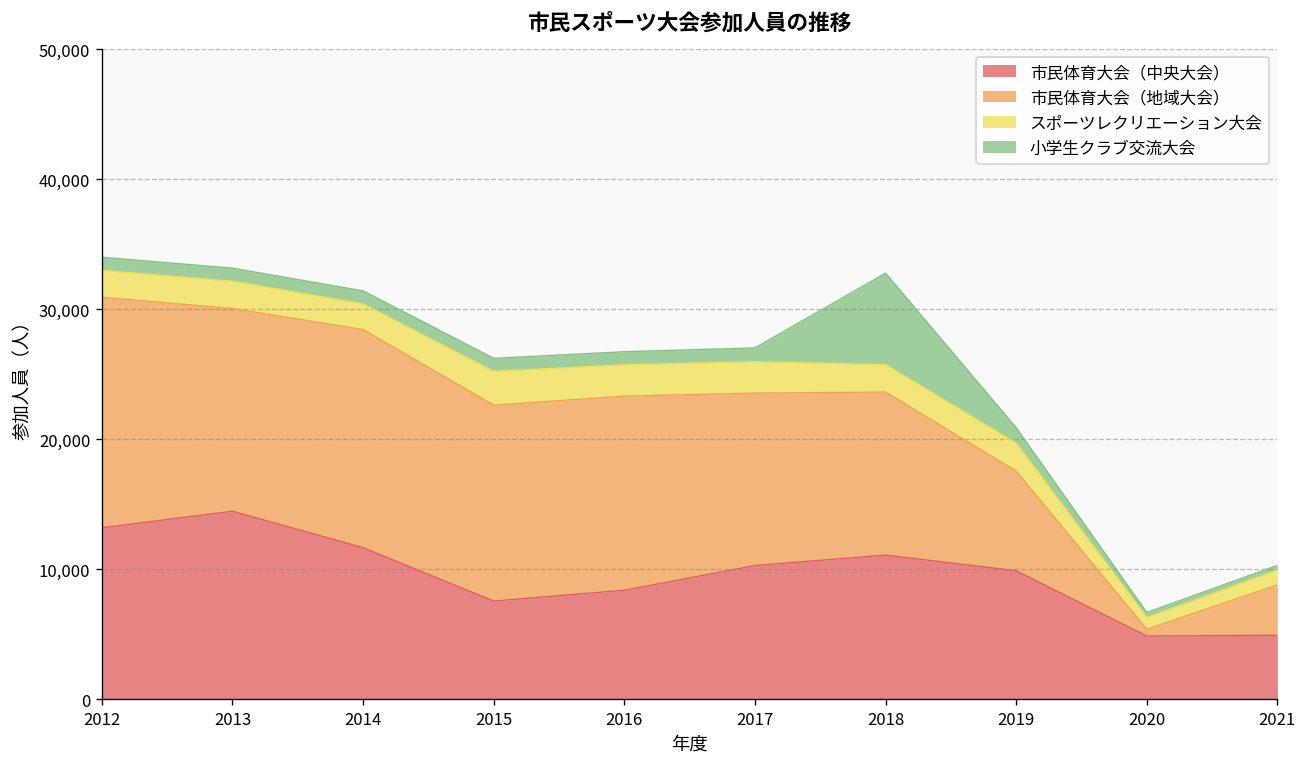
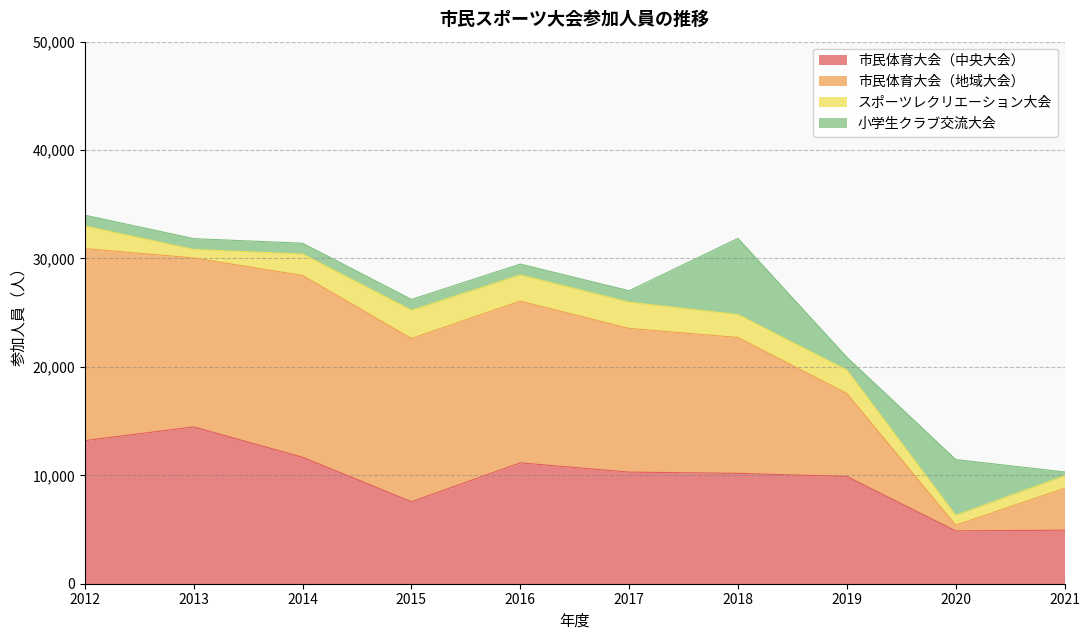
スポーツレクリエーション大会, 2013: 2,100 -> 800
市民体育大会（中央大会）, 2016: 8,400 -> 11,100
市民体育大会（中央大会）, 2018: 11,100 -> 10,200
小学生クラブ交流大会, 2020: 400 -> 5,200
